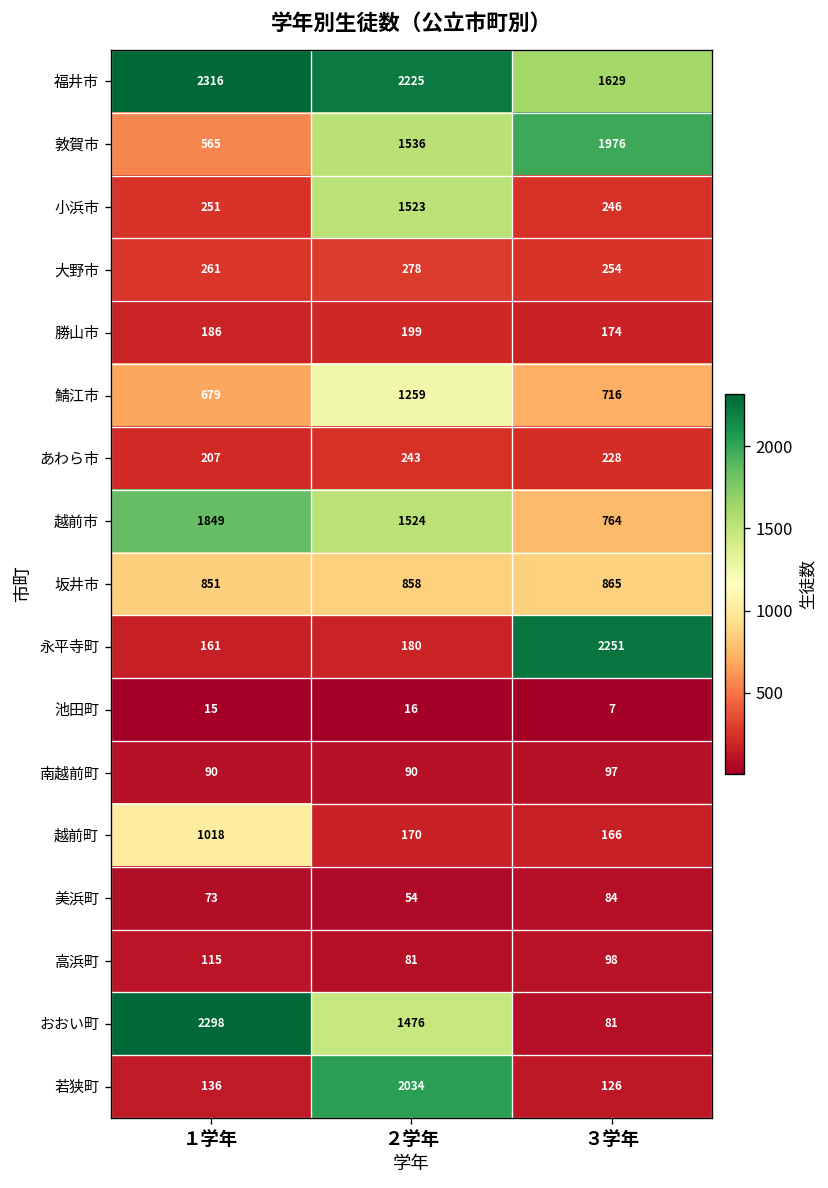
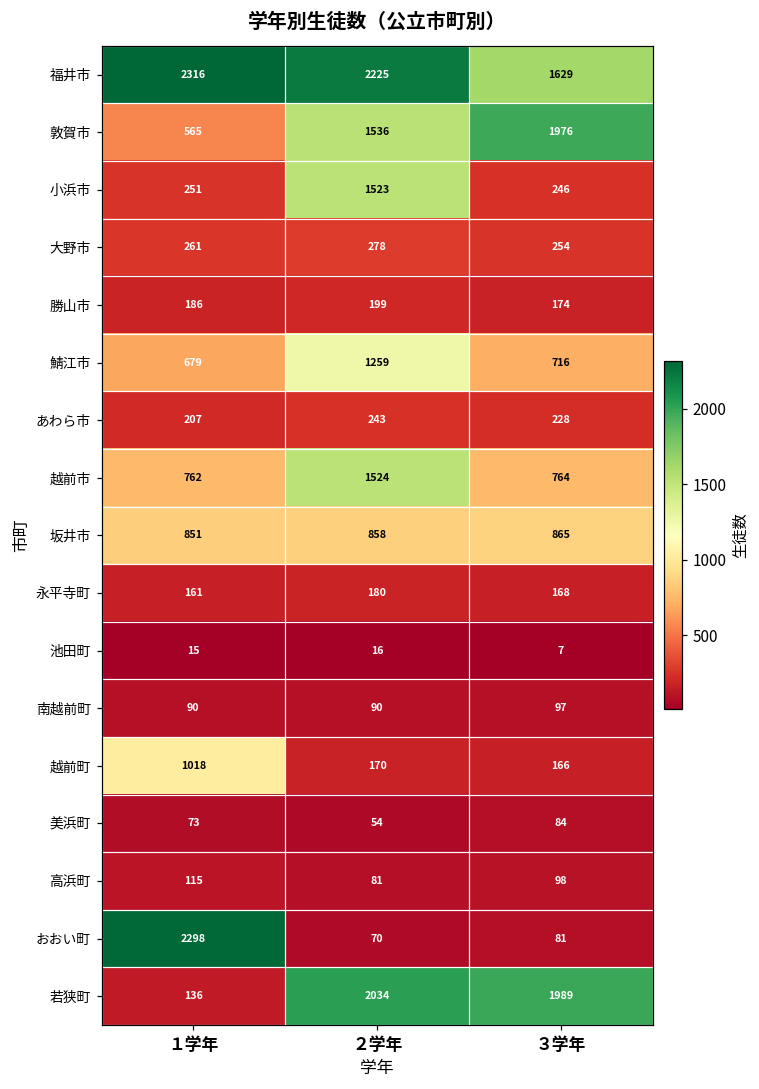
越前市, １学年: 1849 -> 762
永平寺町, ３学年: 2251 -> 168
おおい町, ２学年: 1476 -> 70
若狭町, ３学年: 126 -> 1989
